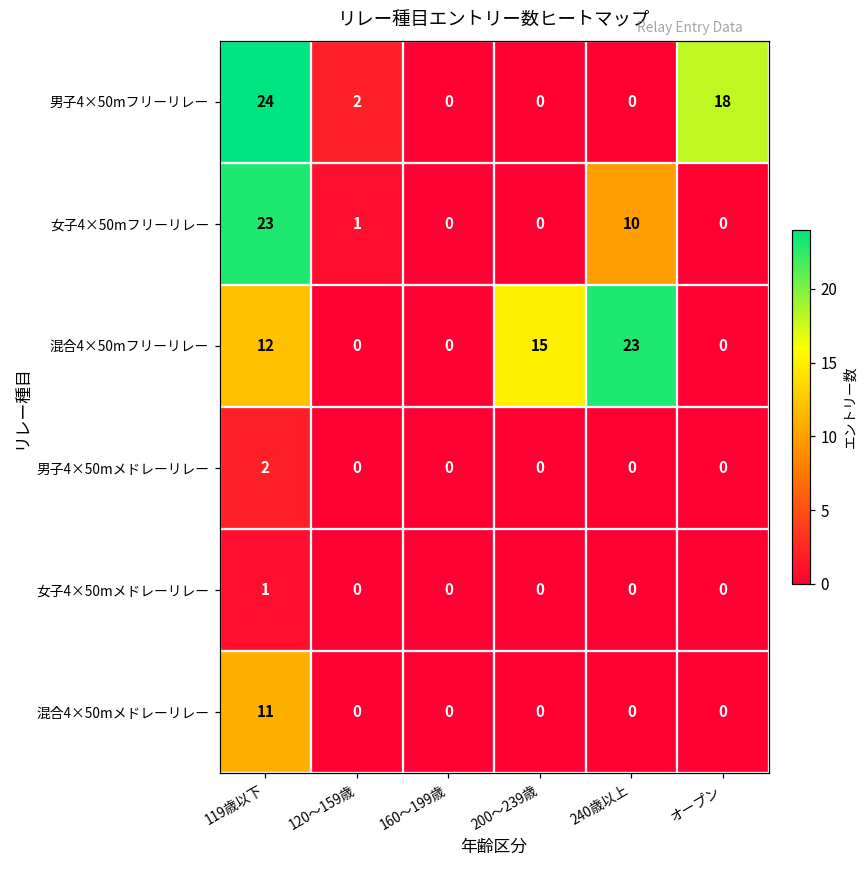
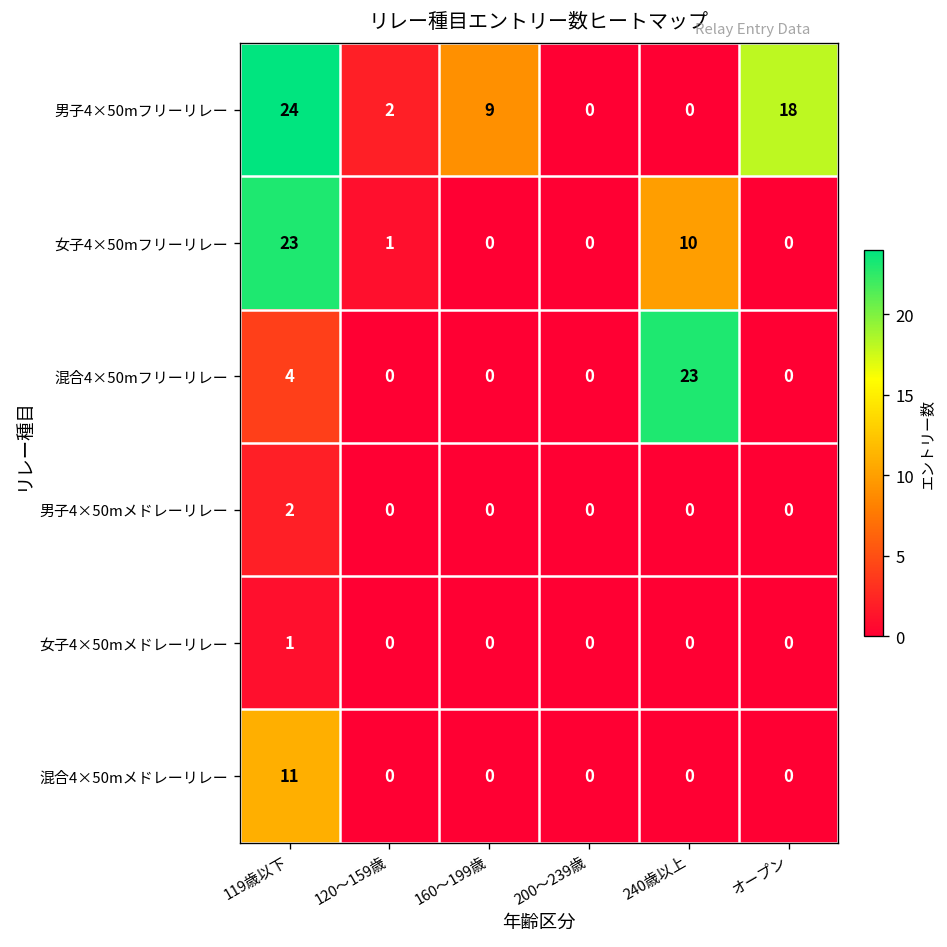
男子4×50mフリーリレー, 160～199歳: 0 -> 9
混合4×50mフリーリレー, 119歳以下: 12 -> 4
混合4×50mフリーリレー, 200～239歳: 15 -> 0
